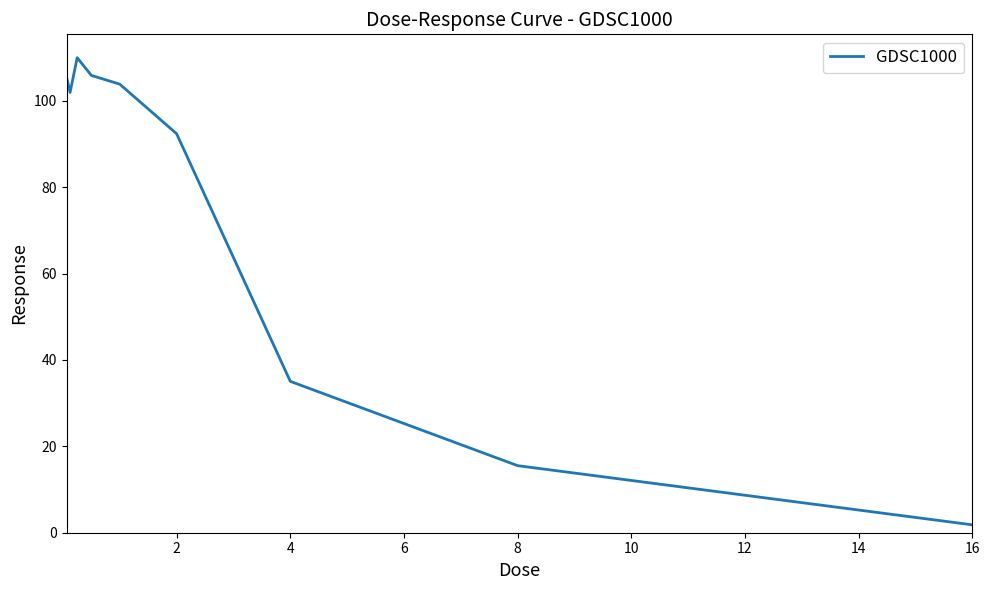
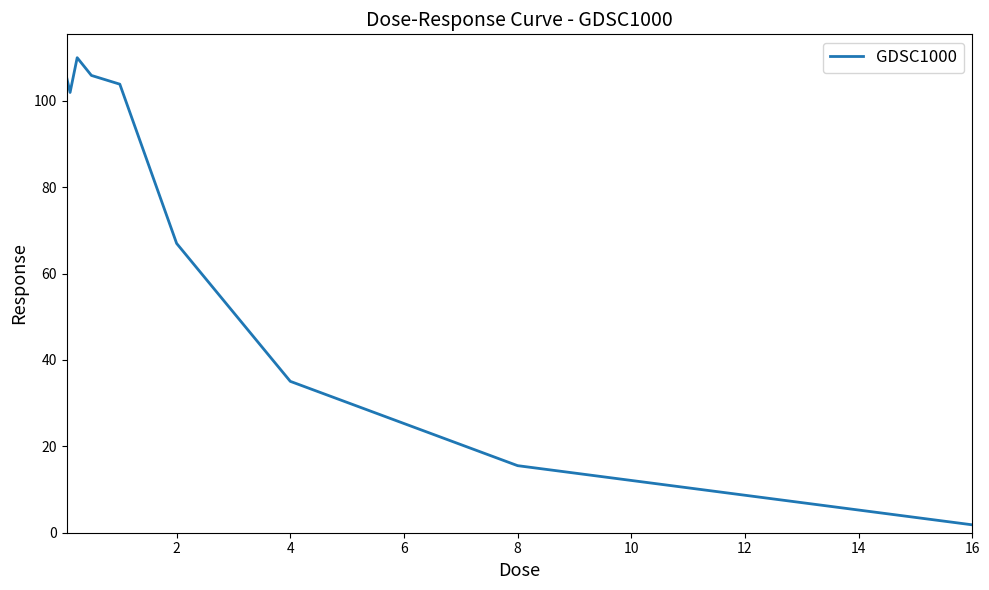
2: 92 -> 67
